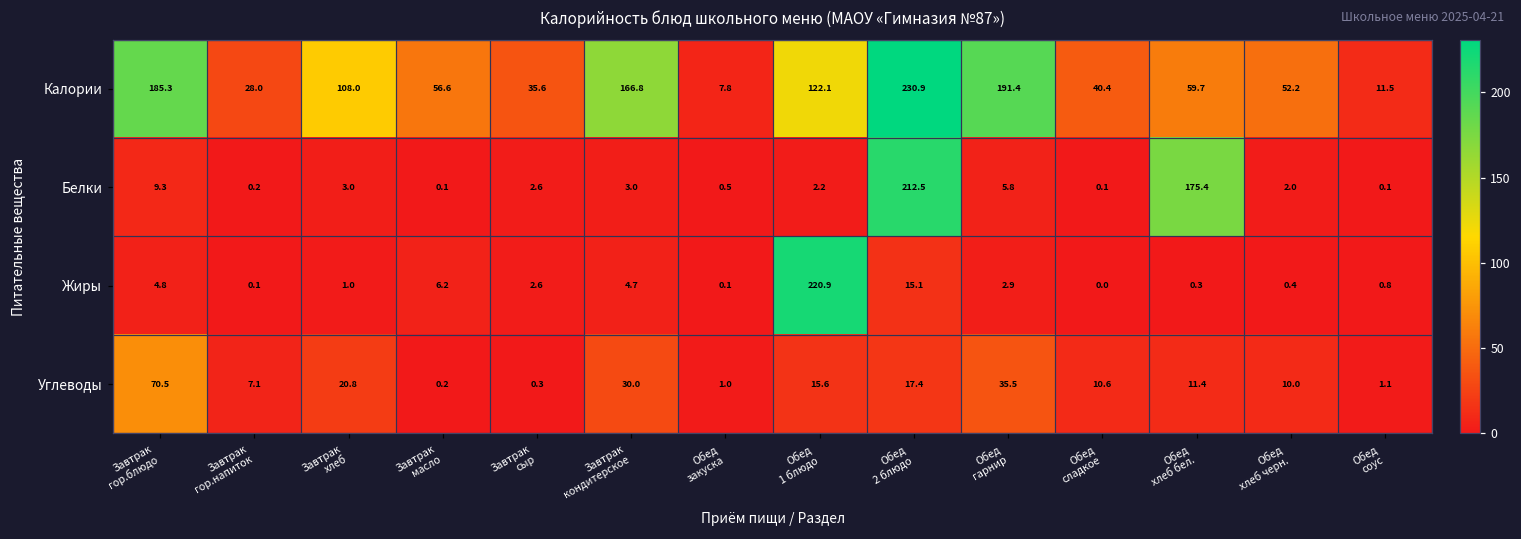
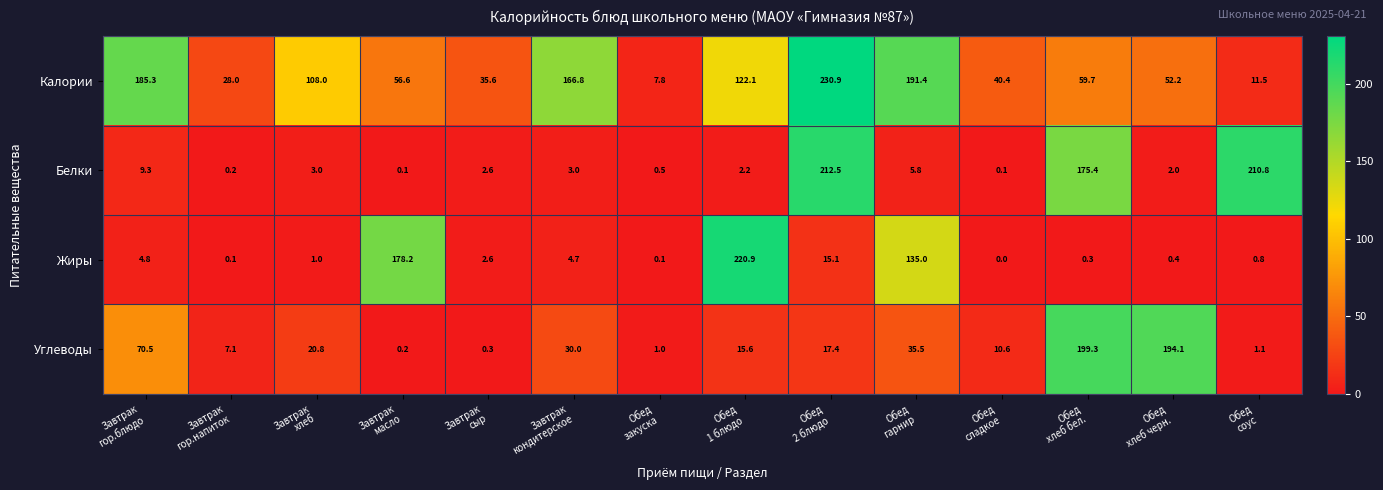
Белки, Обед соус: 0.1 -> 210.8
Жиры, Завтрак масло: 6.2 -> 178.2
Жиры, Обед гарнир: 2.9 -> 135.0
Углеводы, Обед хлеб бел.: 11.4 -> 199.3
Углеводы, Обед хлеб черн.: 10.0 -> 194.1
